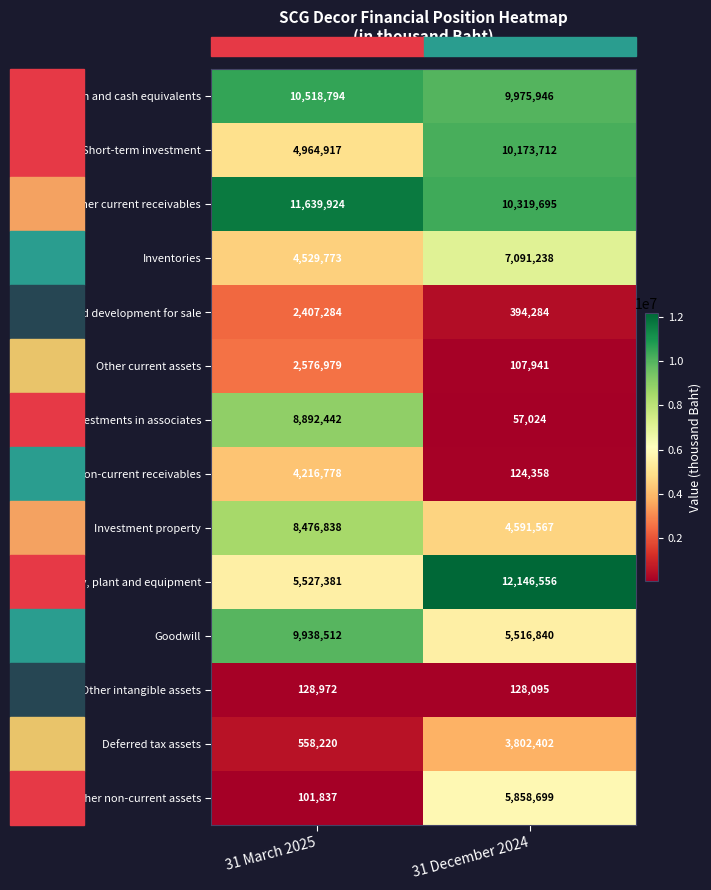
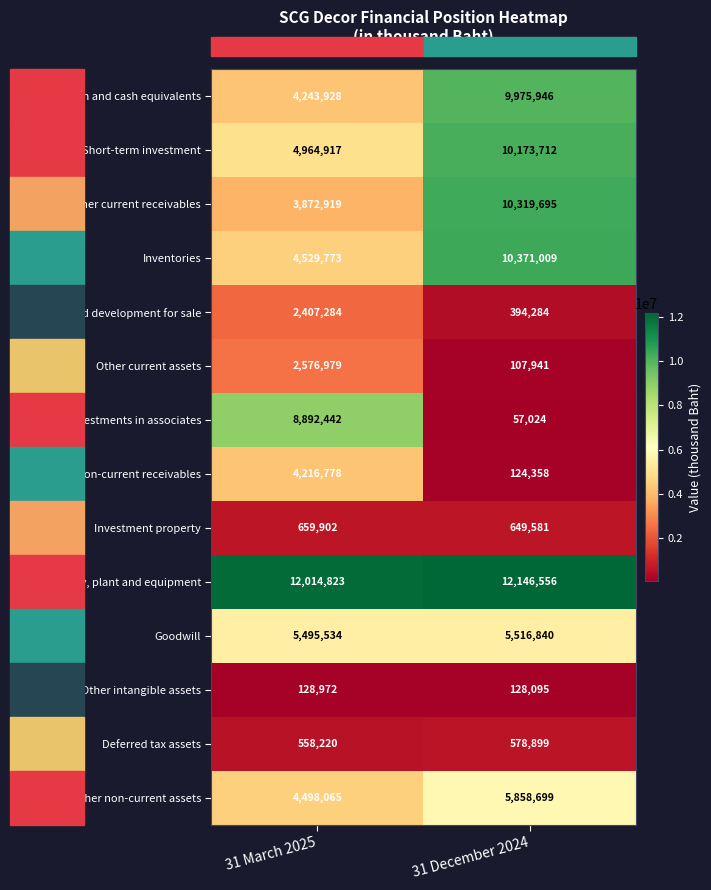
Cash and cash equivalents, 31 March 2025: 10,518,794 -> 4,243,928
Trade and other current receivables, 31 March 2025: 11,639,924 -> 3,872,919
Inventories, 31 December 2024: 7,091,238 -> 10,371,009
Investment property, 31 March 2025: 8,476,838 -> 659,902
Investment property, 31 December 2024: 4,591,567 -> 649,581
Property, plant and equipment, 31 March 2025: 5,527,381 -> 12,014,823
Goodwill, 31 March 2025: 9,938,512 -> 5,495,534
Deferred tax assets, 31 December 2024: 3,802,402 -> 578,899
Other non-current assets, 31 March 2025: 101,837 -> 4,498,065
